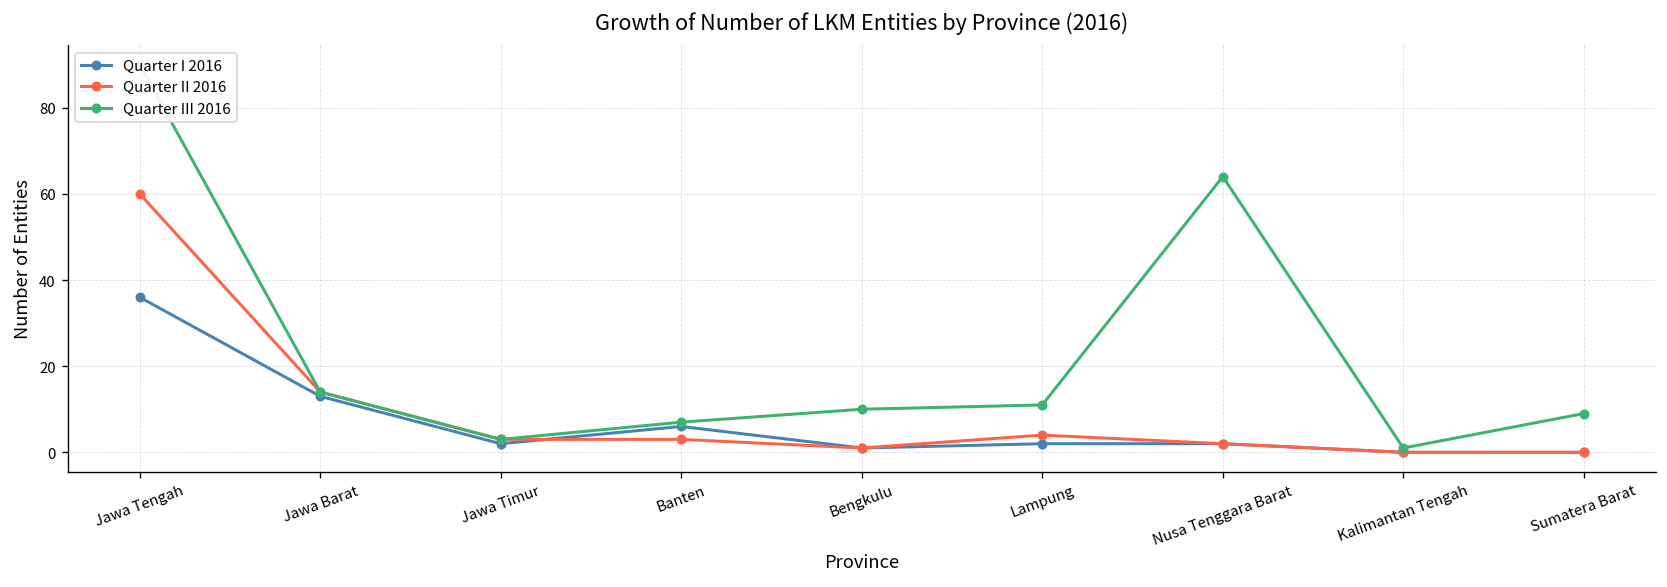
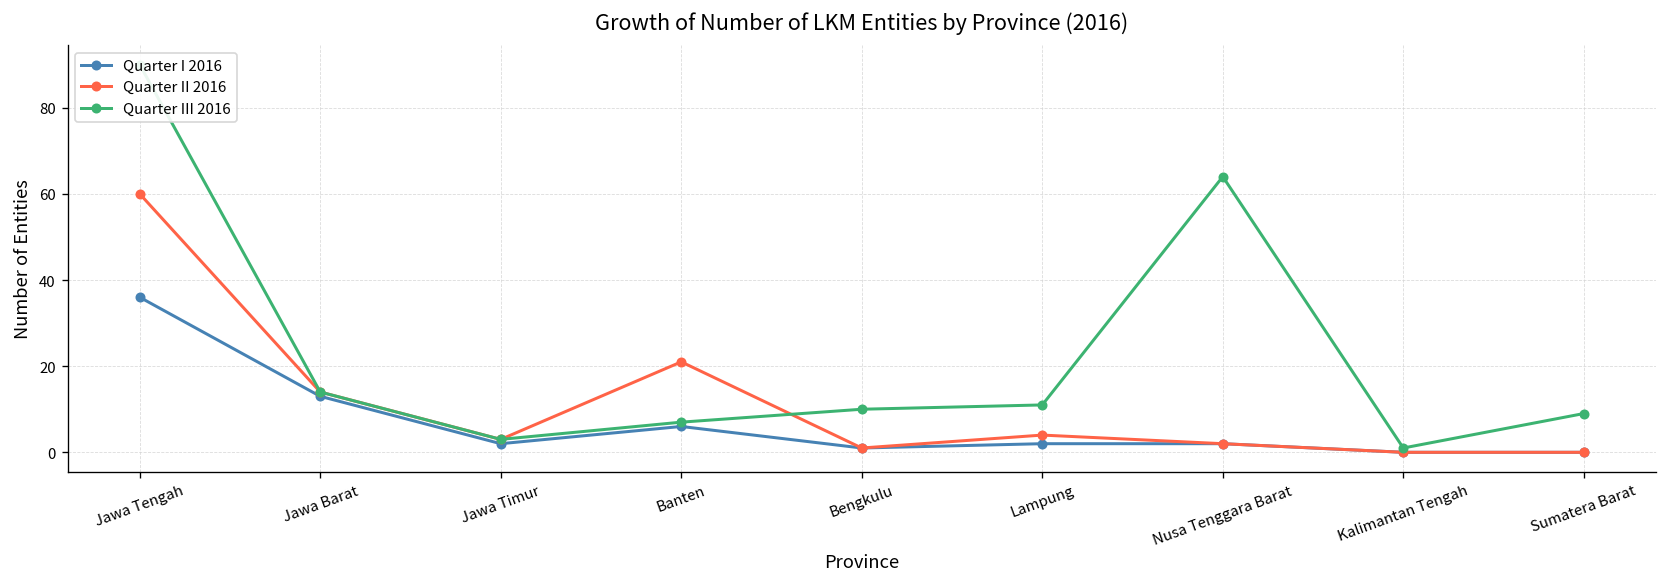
Quarter II 2016, Banten: 3 -> 21
